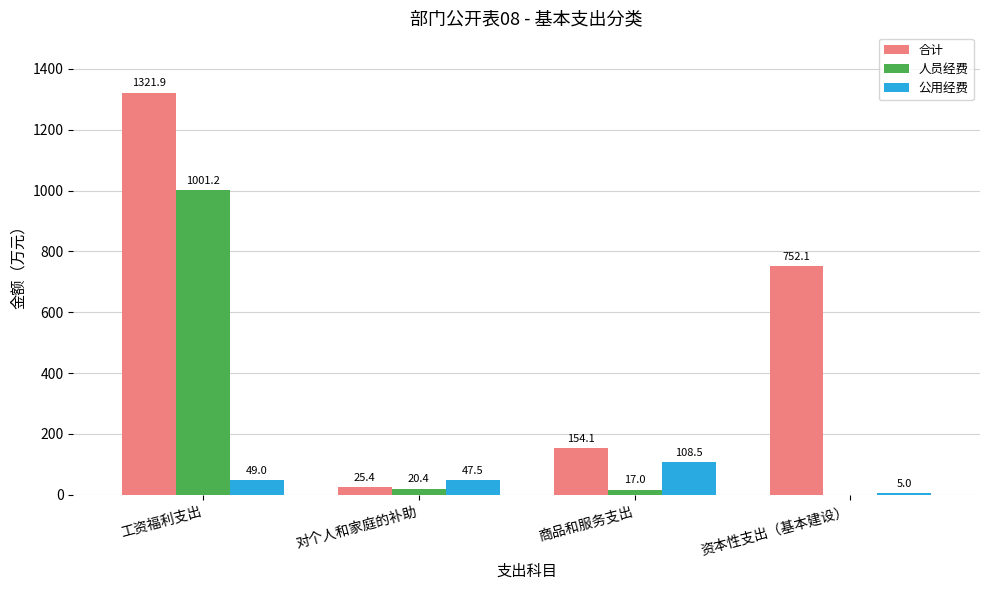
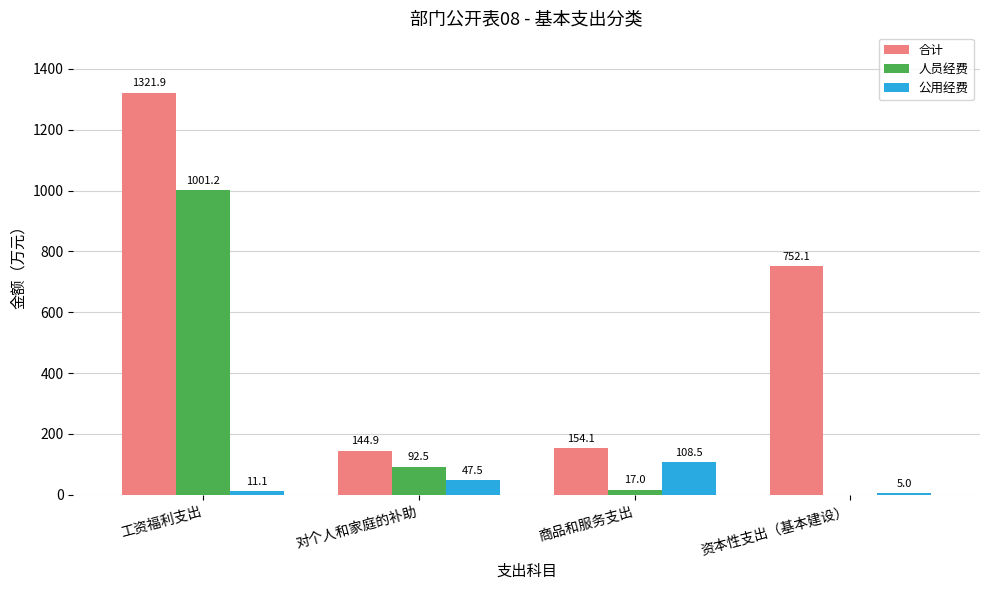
公用经费, 工资福利支出: 49.0 -> 11.1
合计, 对个人和家庭的补助: 25.4 -> 144.9
人员经费, 对个人和家庭的补助: 20.4 -> 92.5
